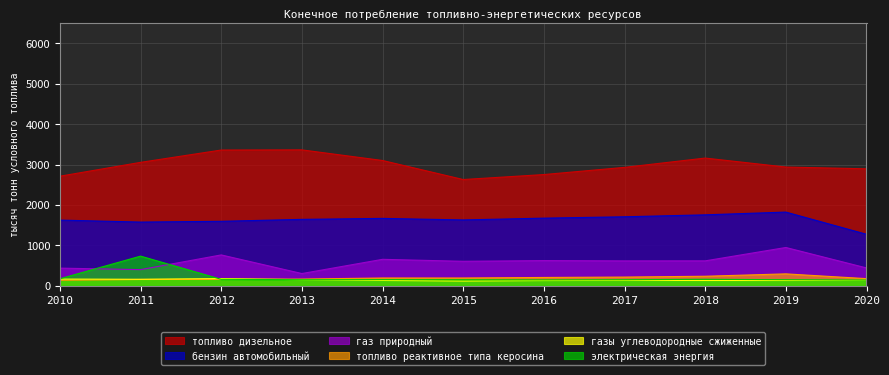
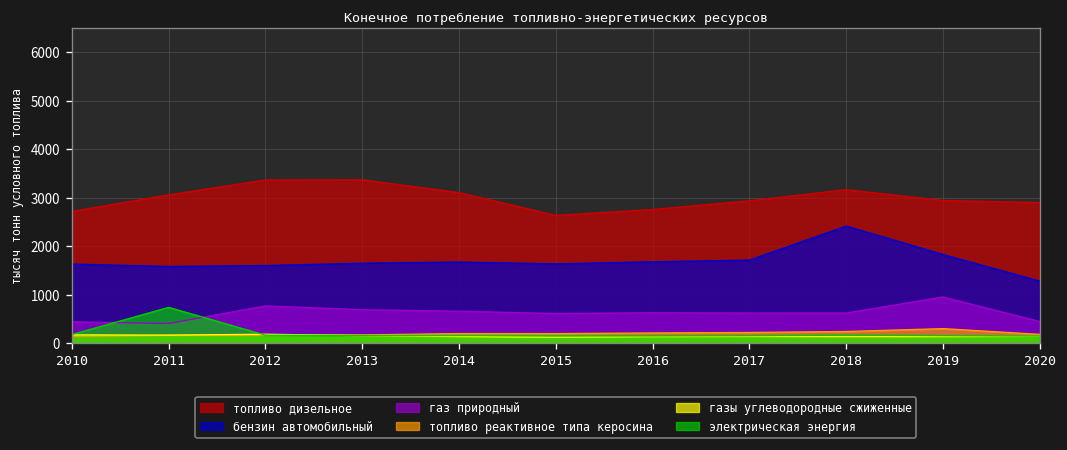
газ природный, 2013: 300 -> 700
бензин автомобильный, 2018: 1800 -> 2400
